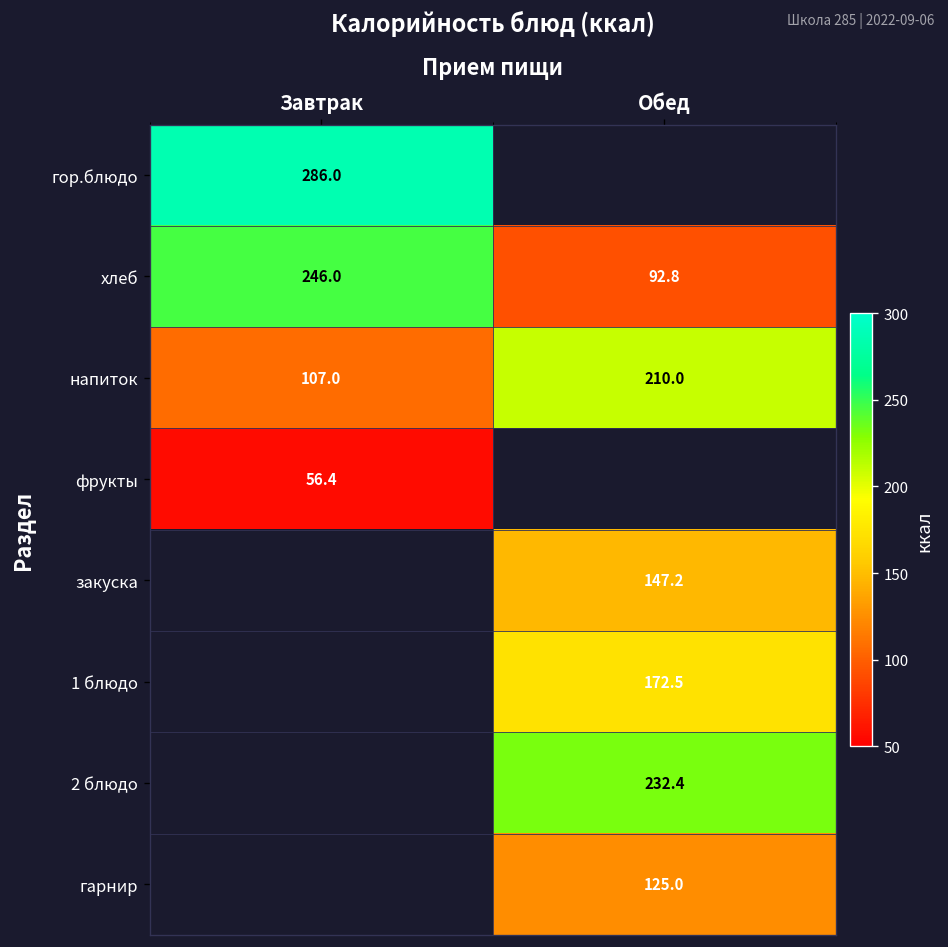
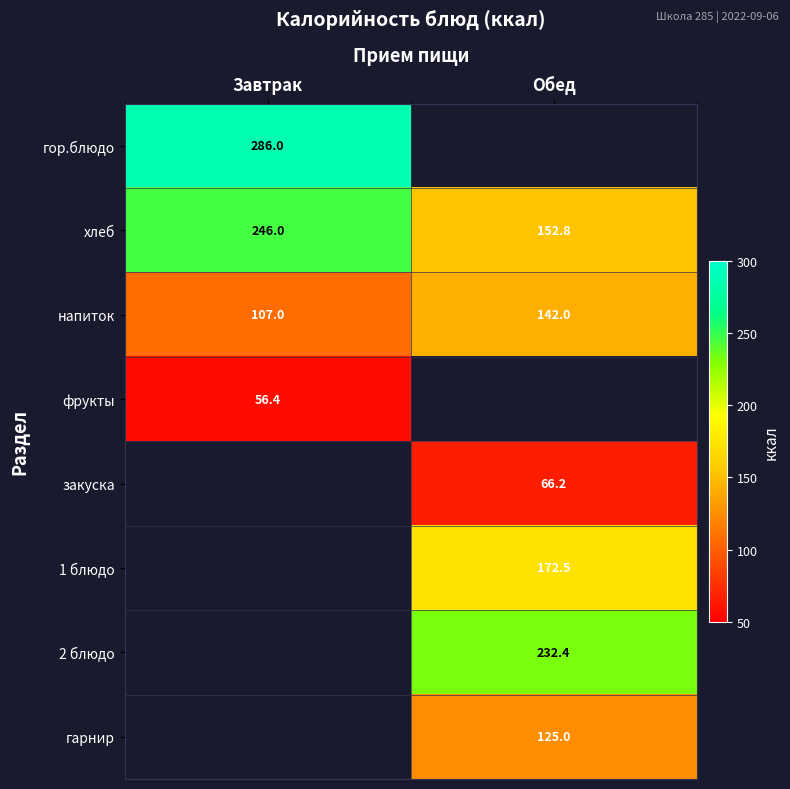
хлеб, Обед: 92.8 -> 152.8
напиток, Обед: 210.0 -> 142.0
закуска, Обед: 147.2 -> 66.2
